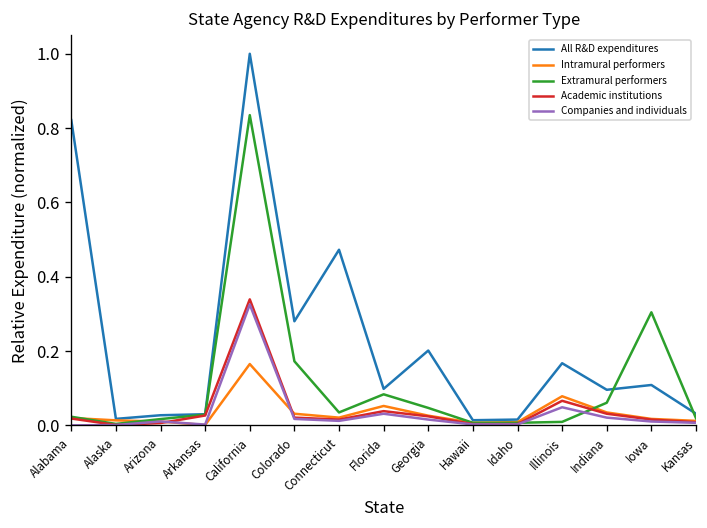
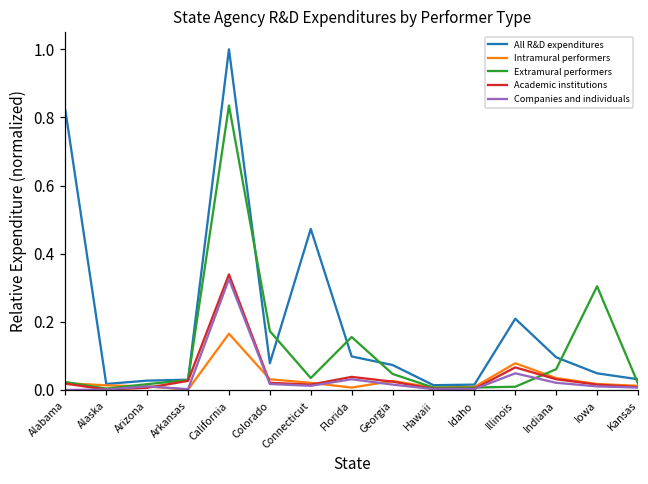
All R&D expenditures, Colorado: 0.28 -> 0.08
Intramural performers, Florida: 0.05 -> 0.01
Extramural performers, Florida: 0.08 -> 0.16
All R&D expenditures, Georgia: 0.20 -> 0.07
All R&D expenditures, Illinois: 0.17 -> 0.21
All R&D expenditures, Iowa: 0.11 -> 0.05
